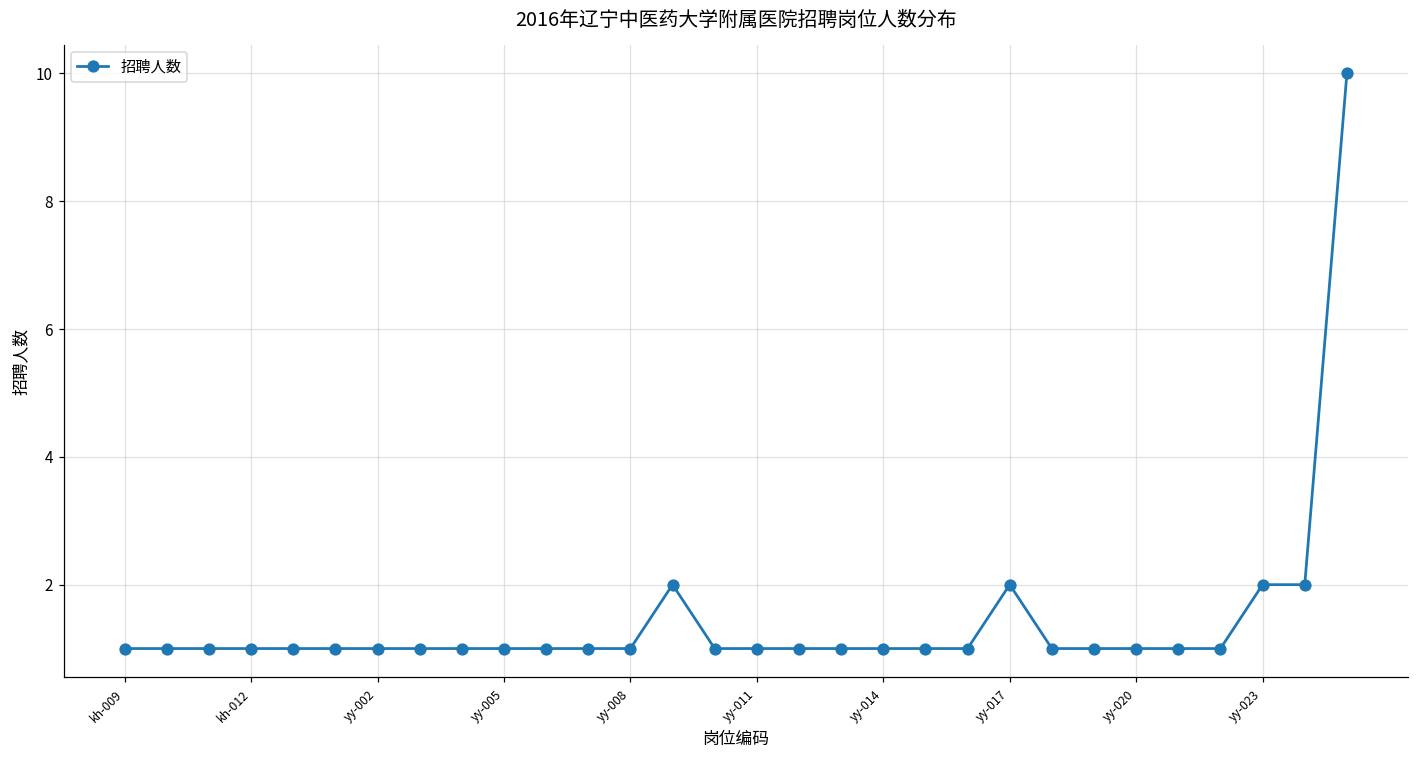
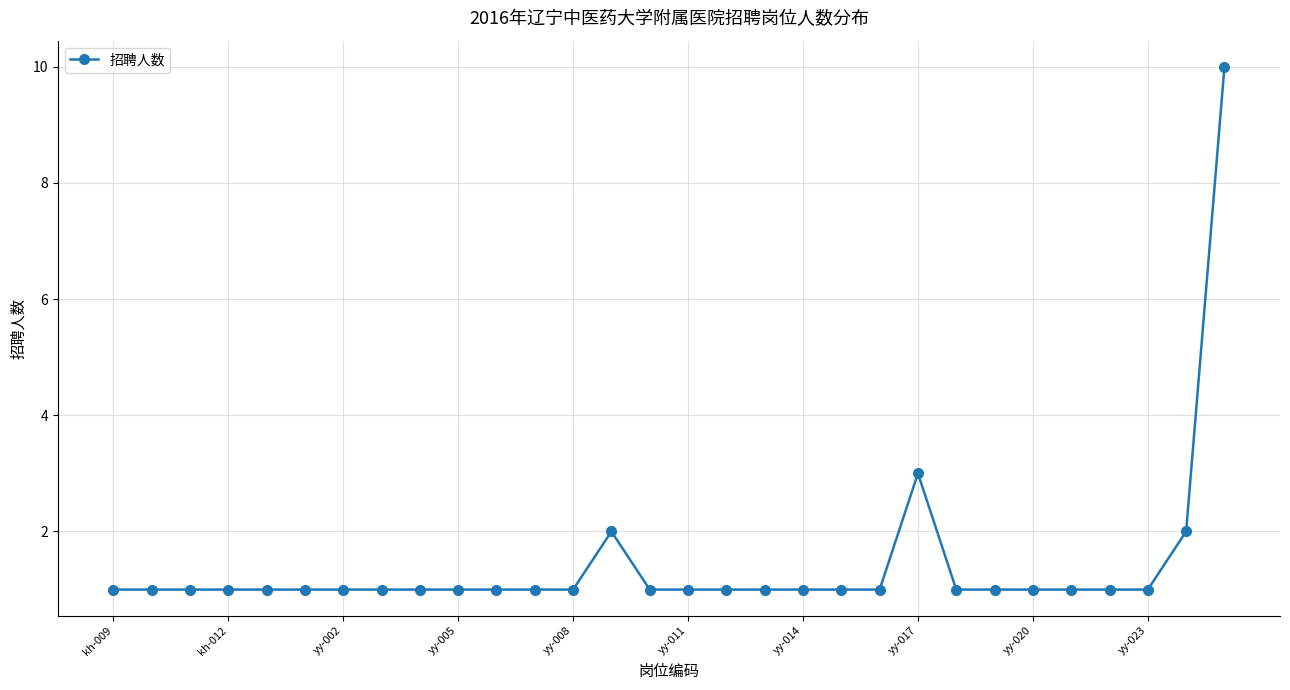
yy-017: 2 -> 3
yy-023: 2 -> 1
